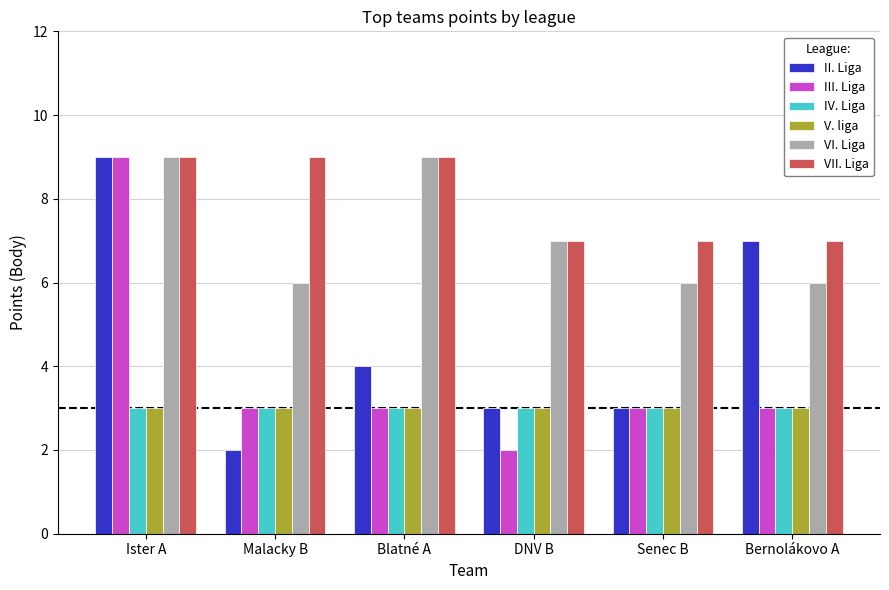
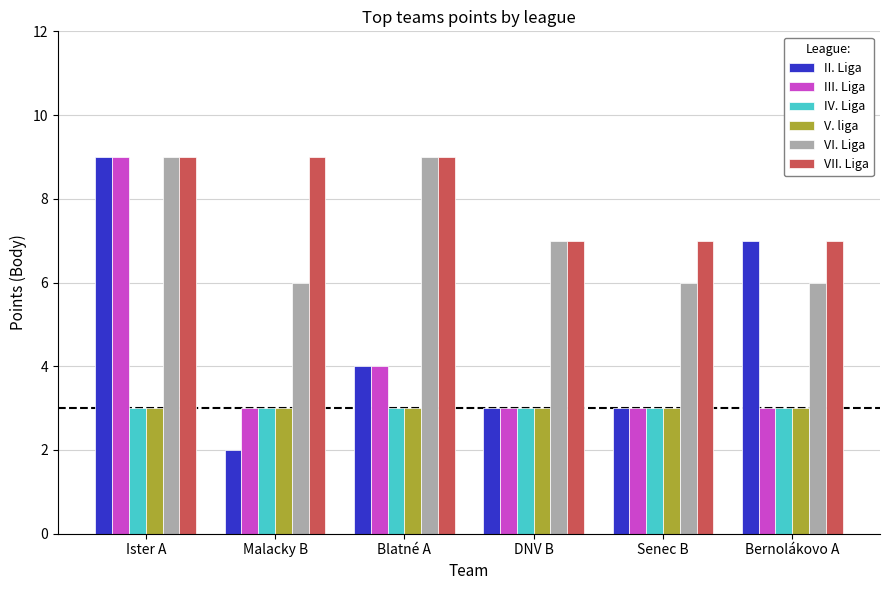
III. Liga, Blatné A: 3 -> 4
III. Liga, DNV B: 2 -> 3
